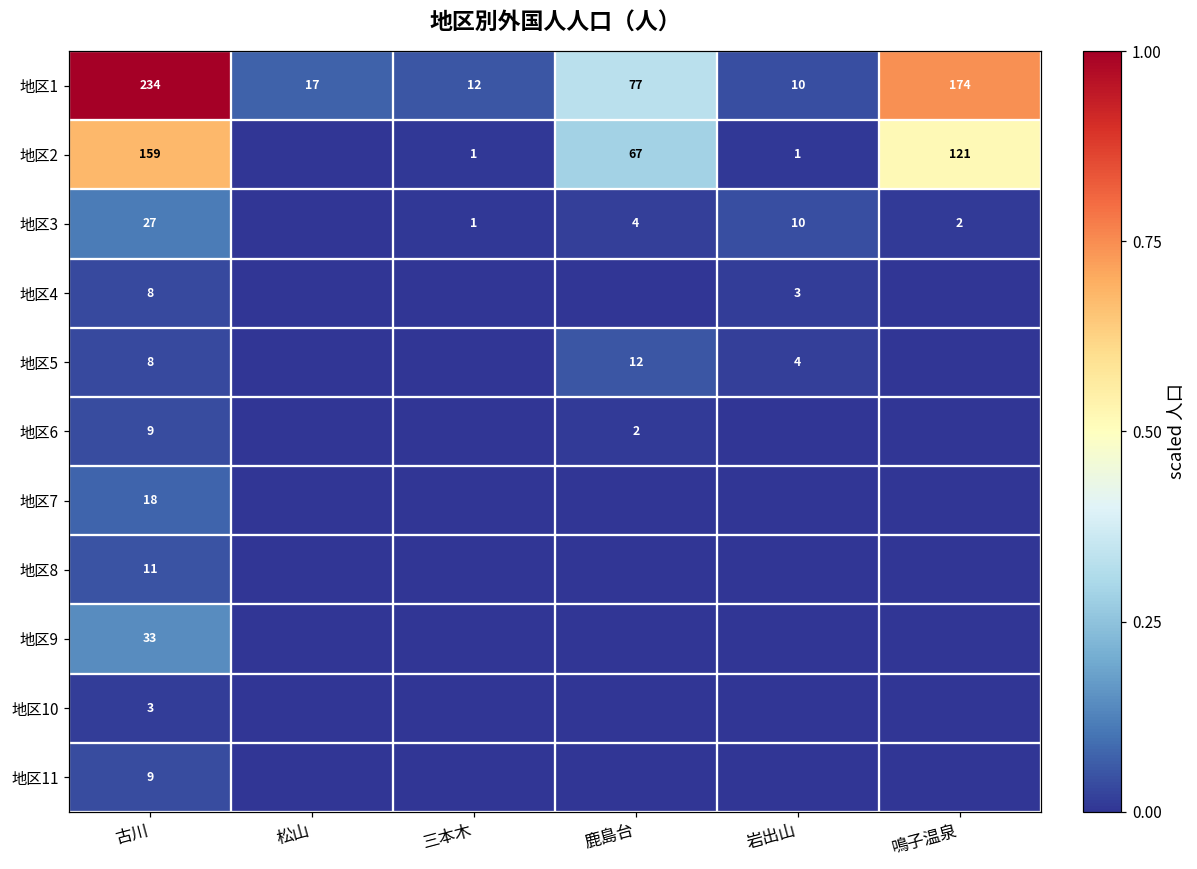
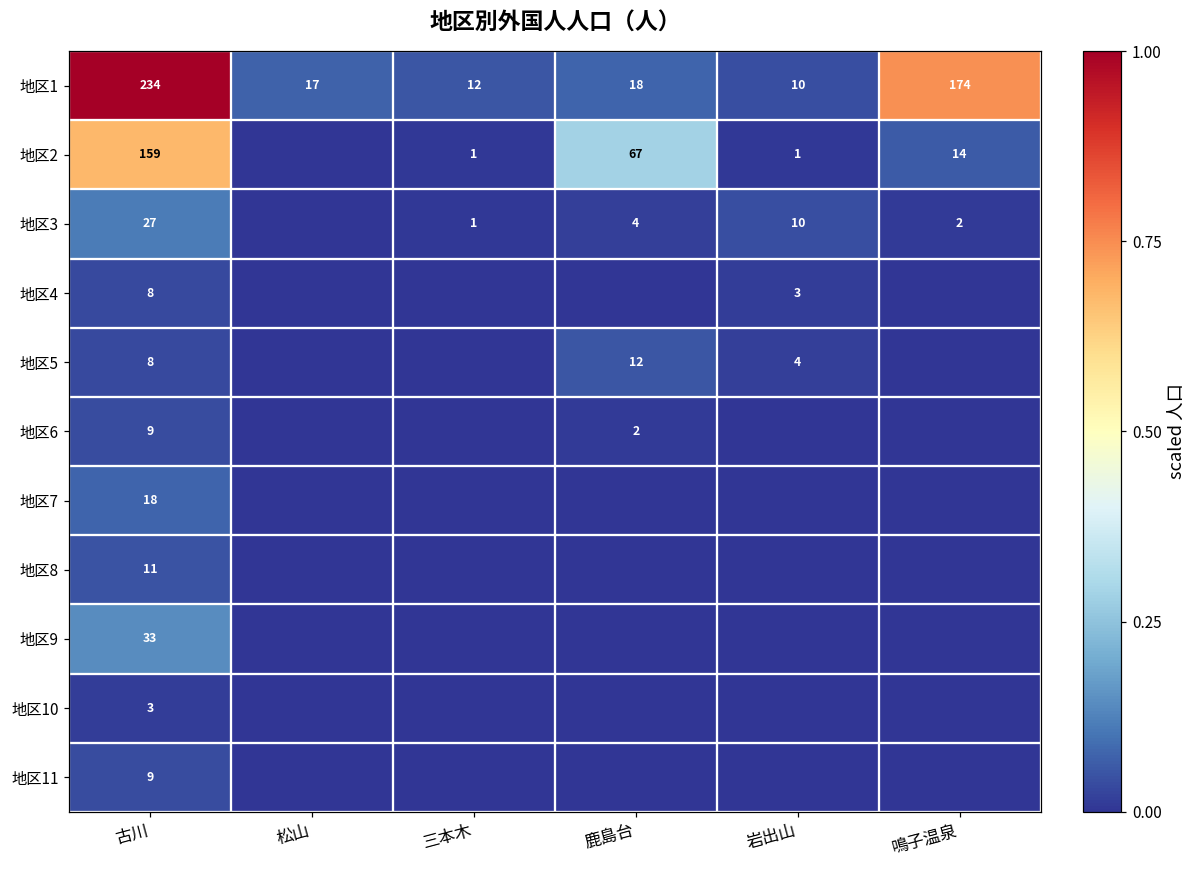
地区1, 鹿島台: 77 -> 18
地区2, 鳴子温泉: 121 -> 14
